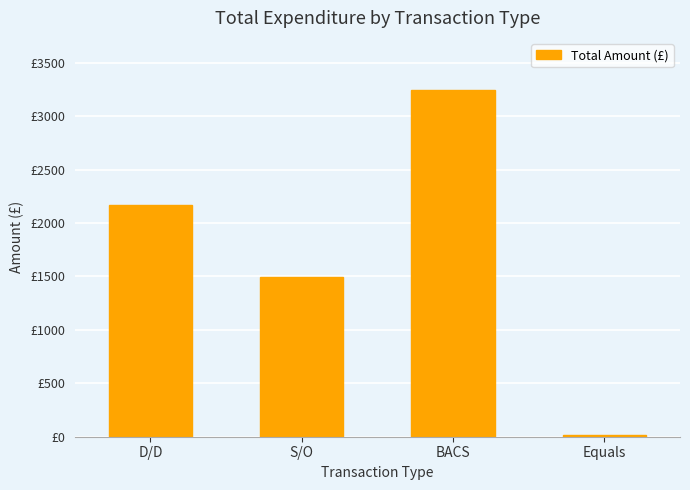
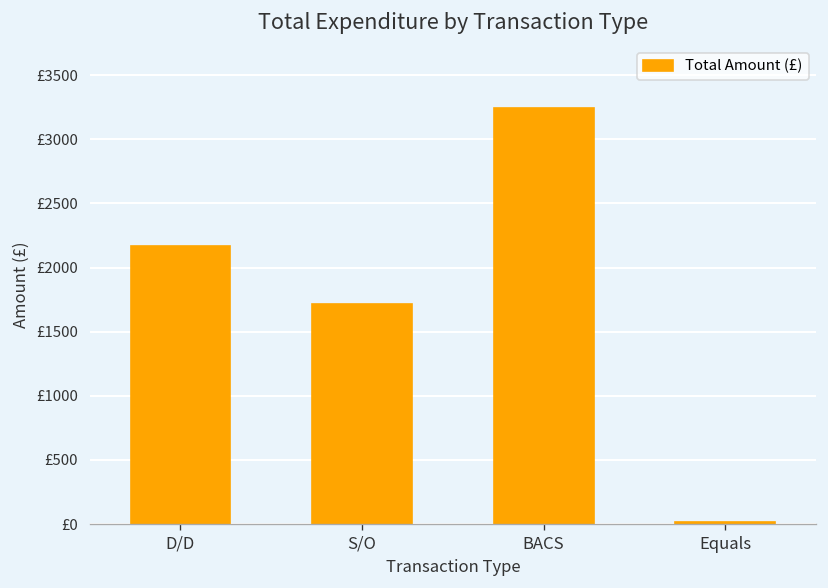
S/O: £1490 -> £1720
